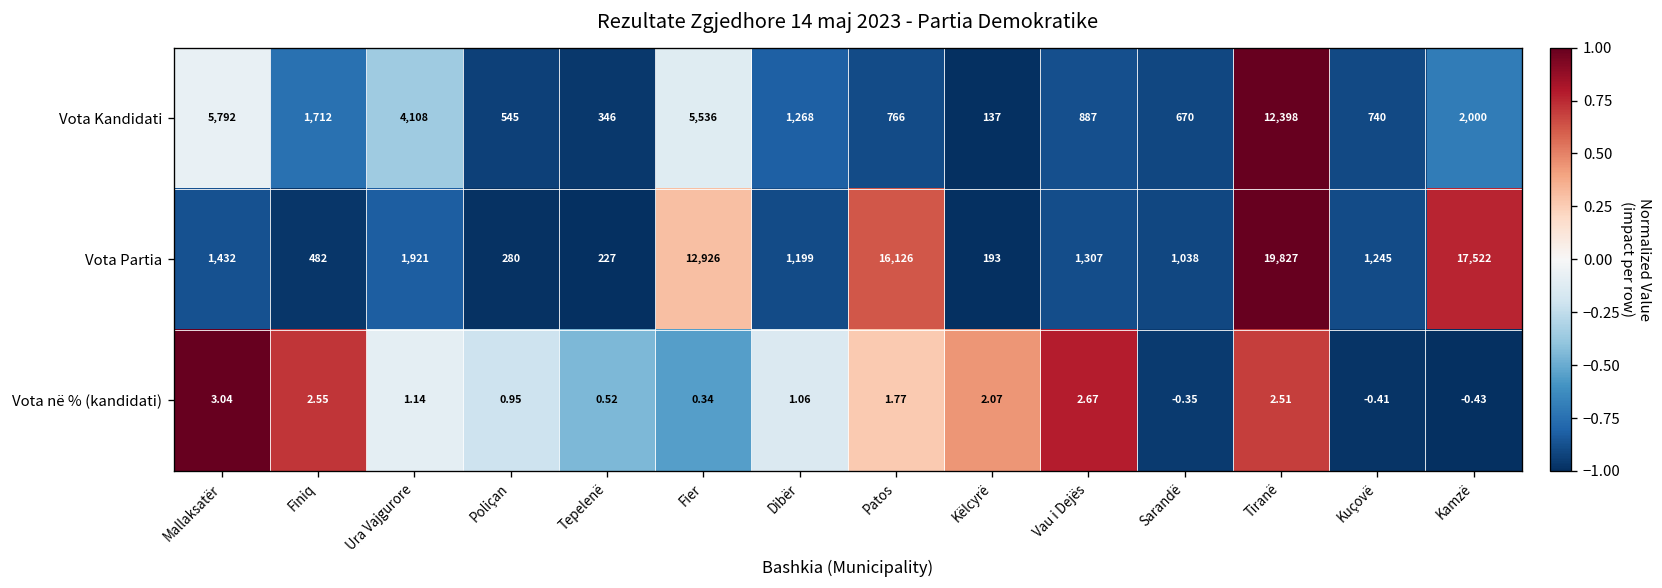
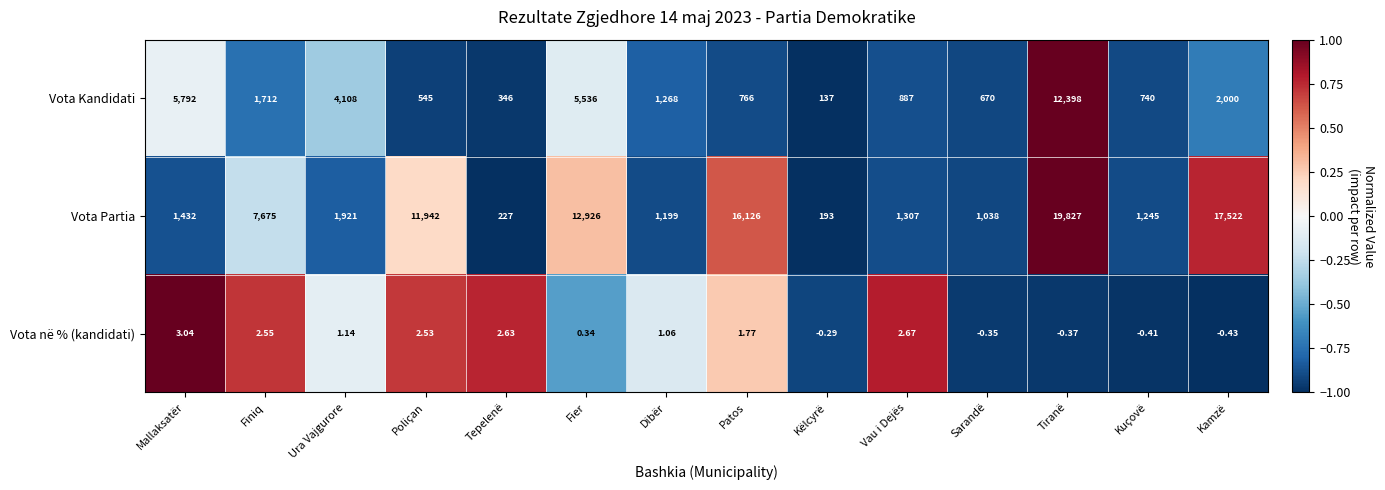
Vota Partia, Finiq: 482 -> 7,675
Vota Partia, Poliçan: 280 -> 11,942
Vota në % (kandidati), Poliçan: 0.95 -> 2.53
Vota në % (kandidati), Tepelenë: 0.52 -> 2.63
Vota në % (kandidati), Këlcyrë: 2.07 -> -0.29
Vota në % (kandidati), Tiranë: 2.51 -> -0.37
